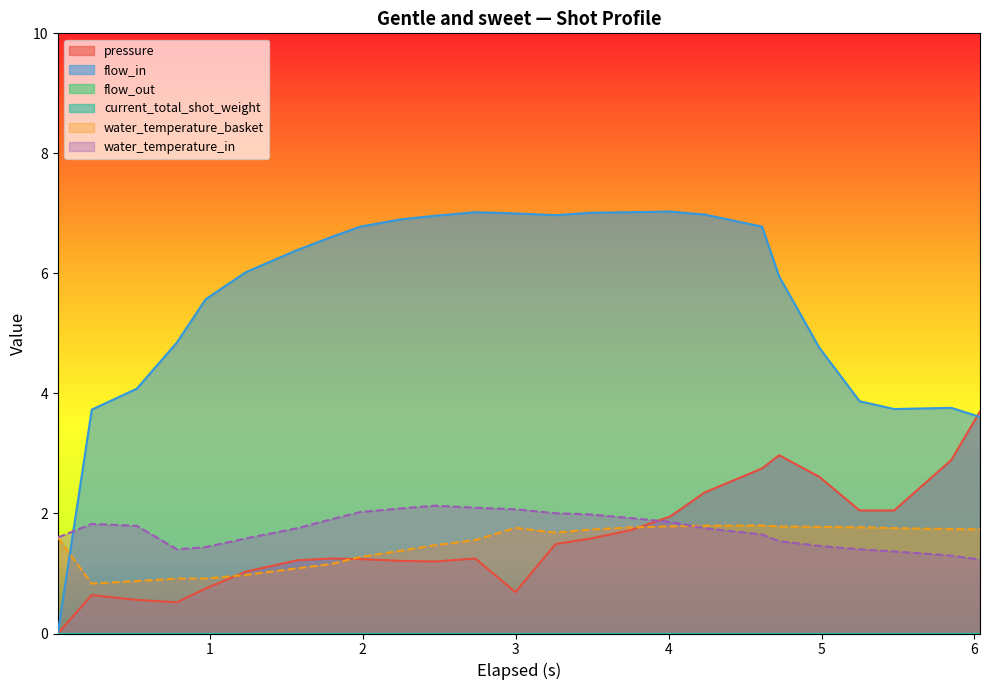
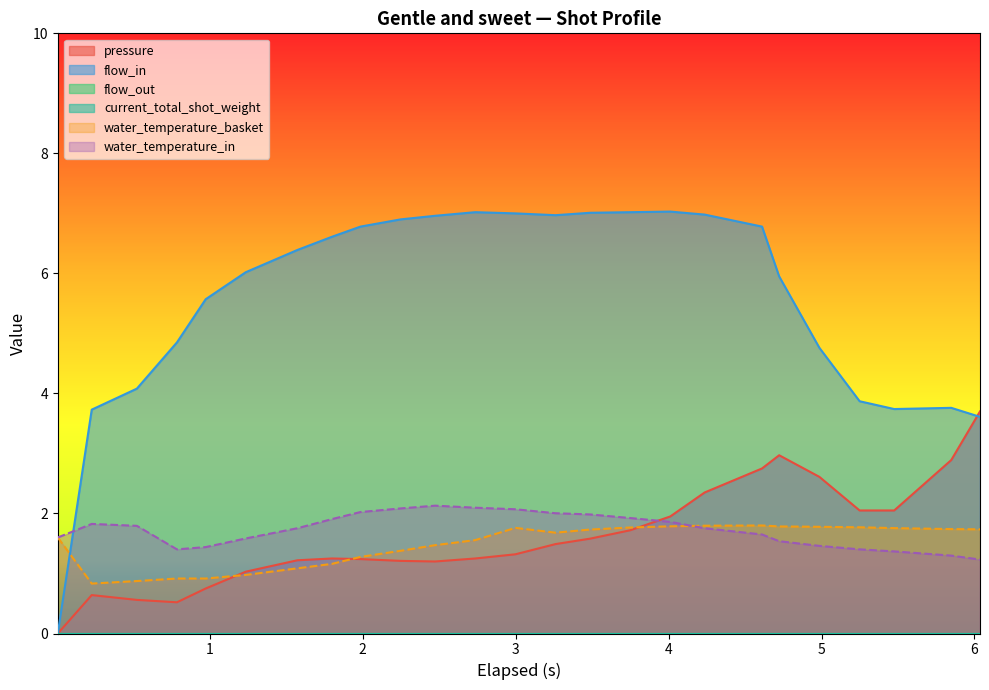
pressure, 3: 0.7 -> 1.3
